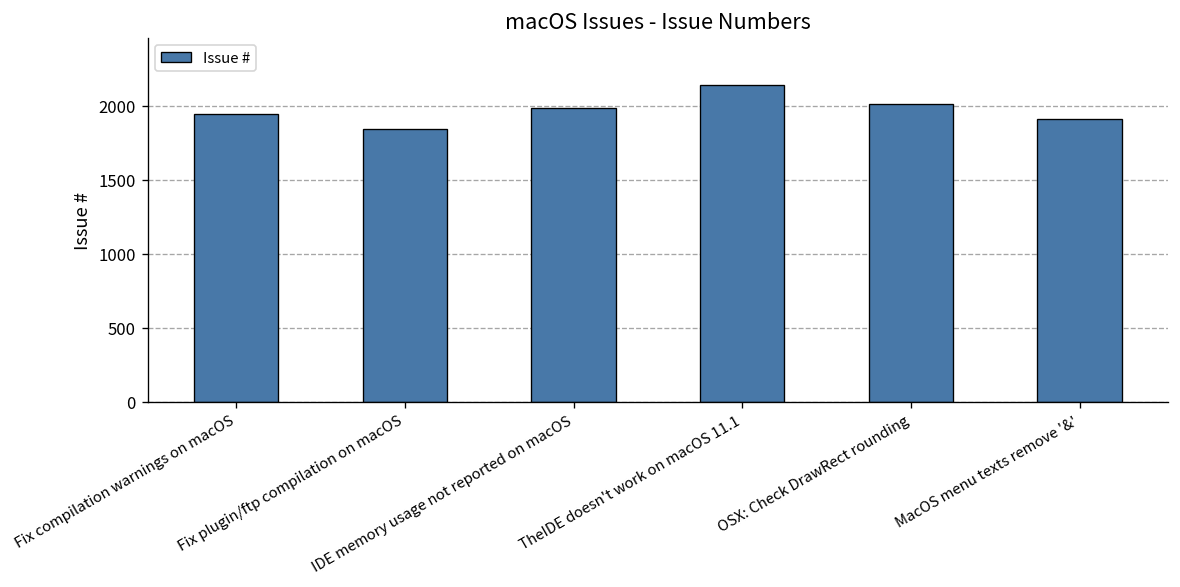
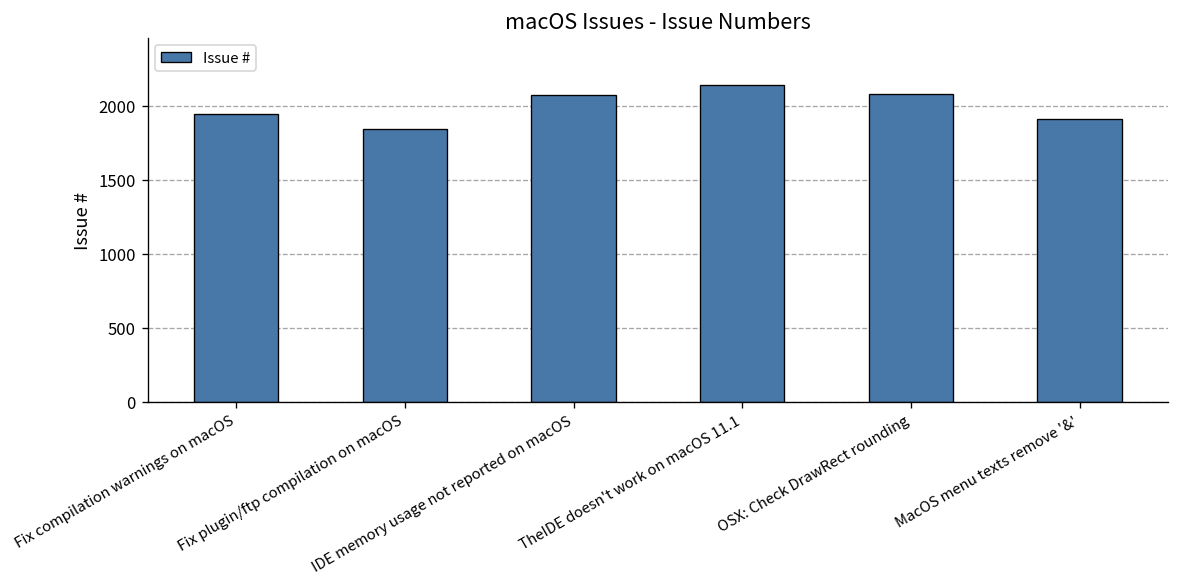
IDE memory usage not reported on macOS: 1990 -> 2070
OSX: Check DrawRect rounding: 2010 -> 2080
